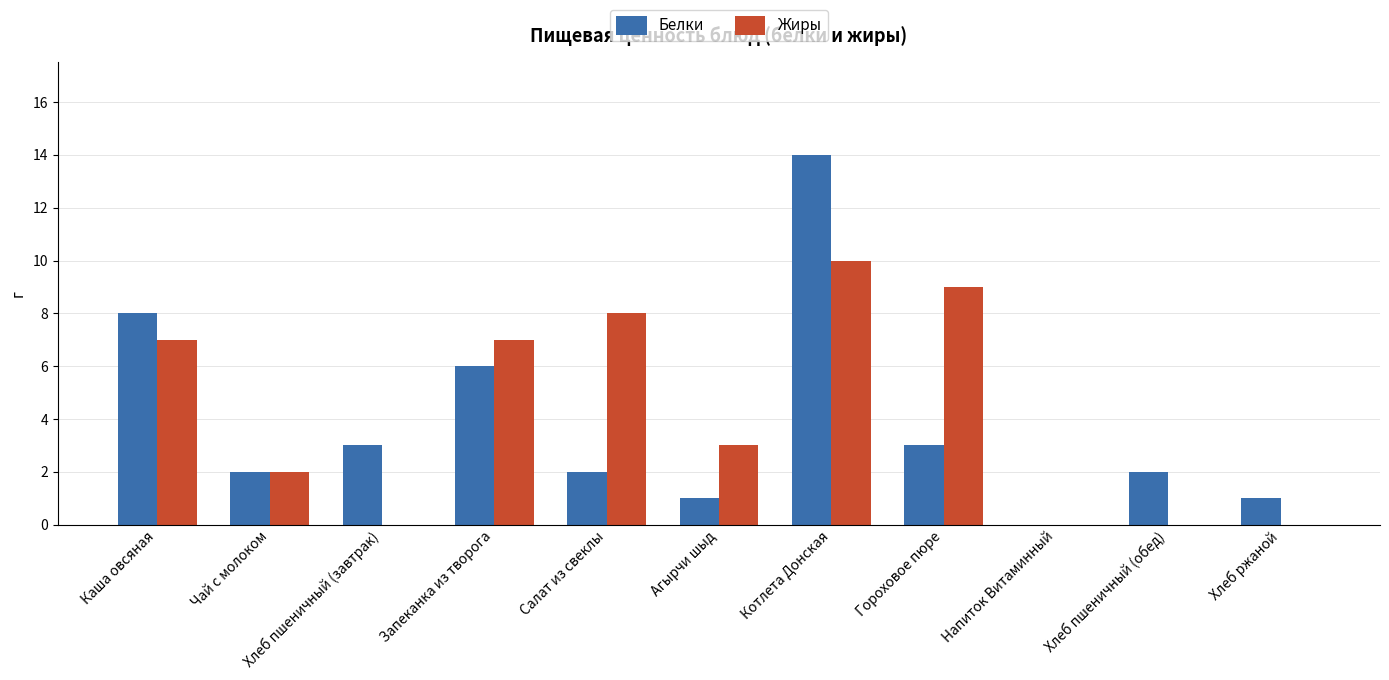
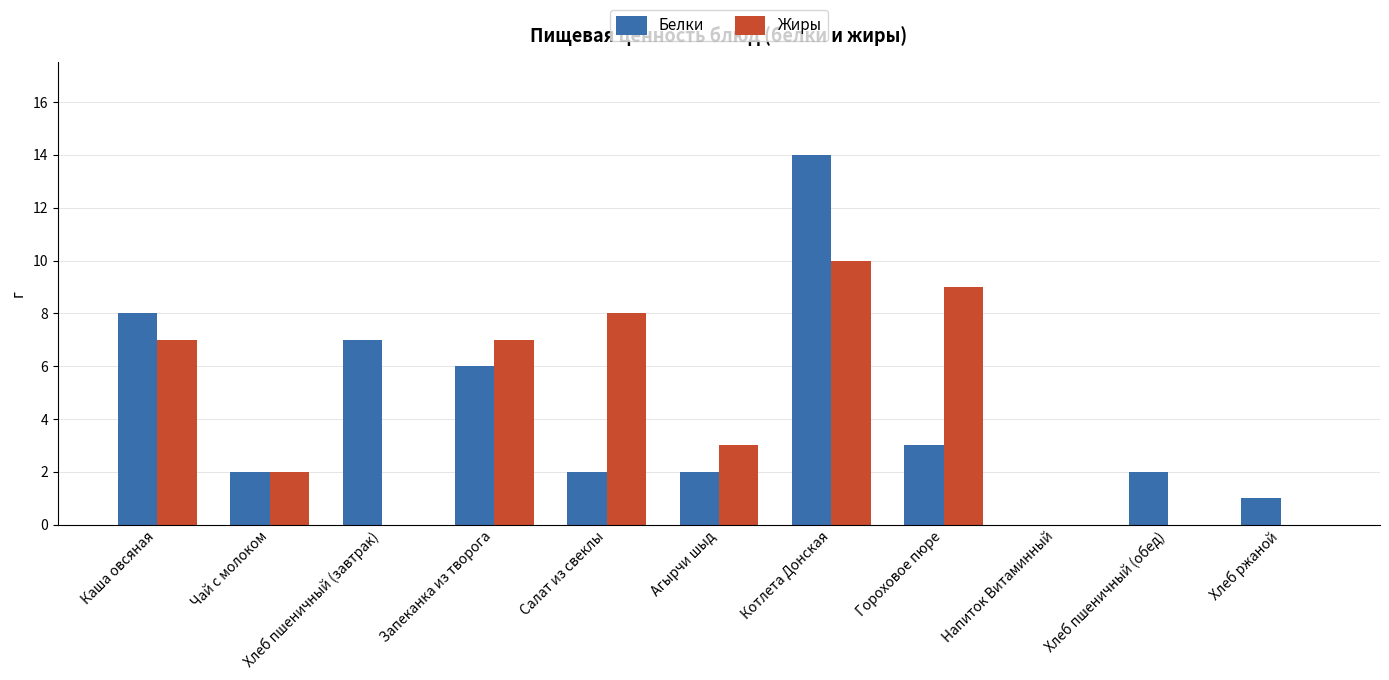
Белки, Хлеб пшеничный (завтрак): 3 -> 7
Белки, Агырчи шыд: 1 -> 2
